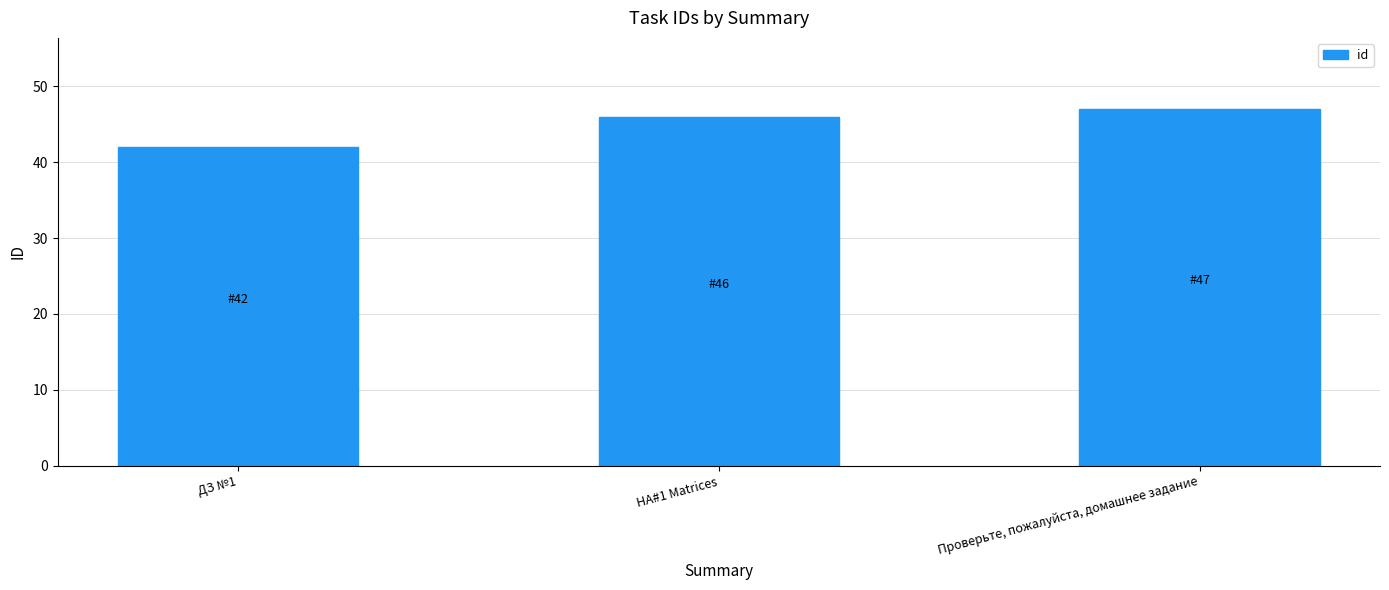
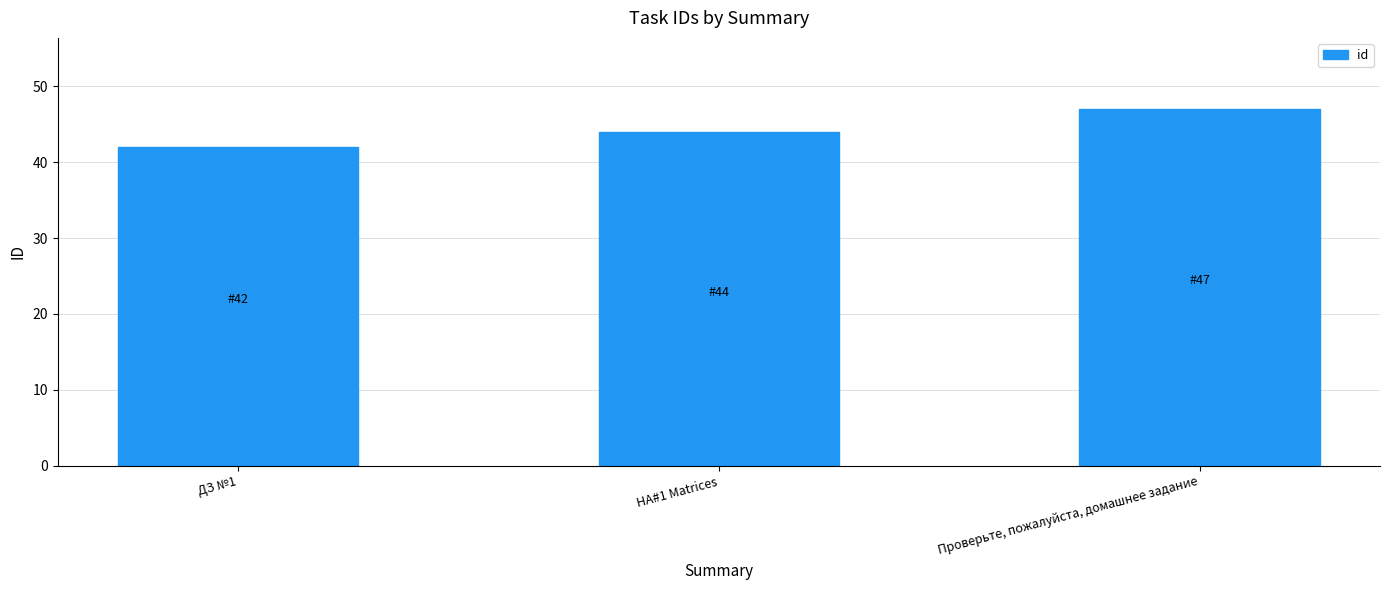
HA#1 Matrices: 46 -> 44
